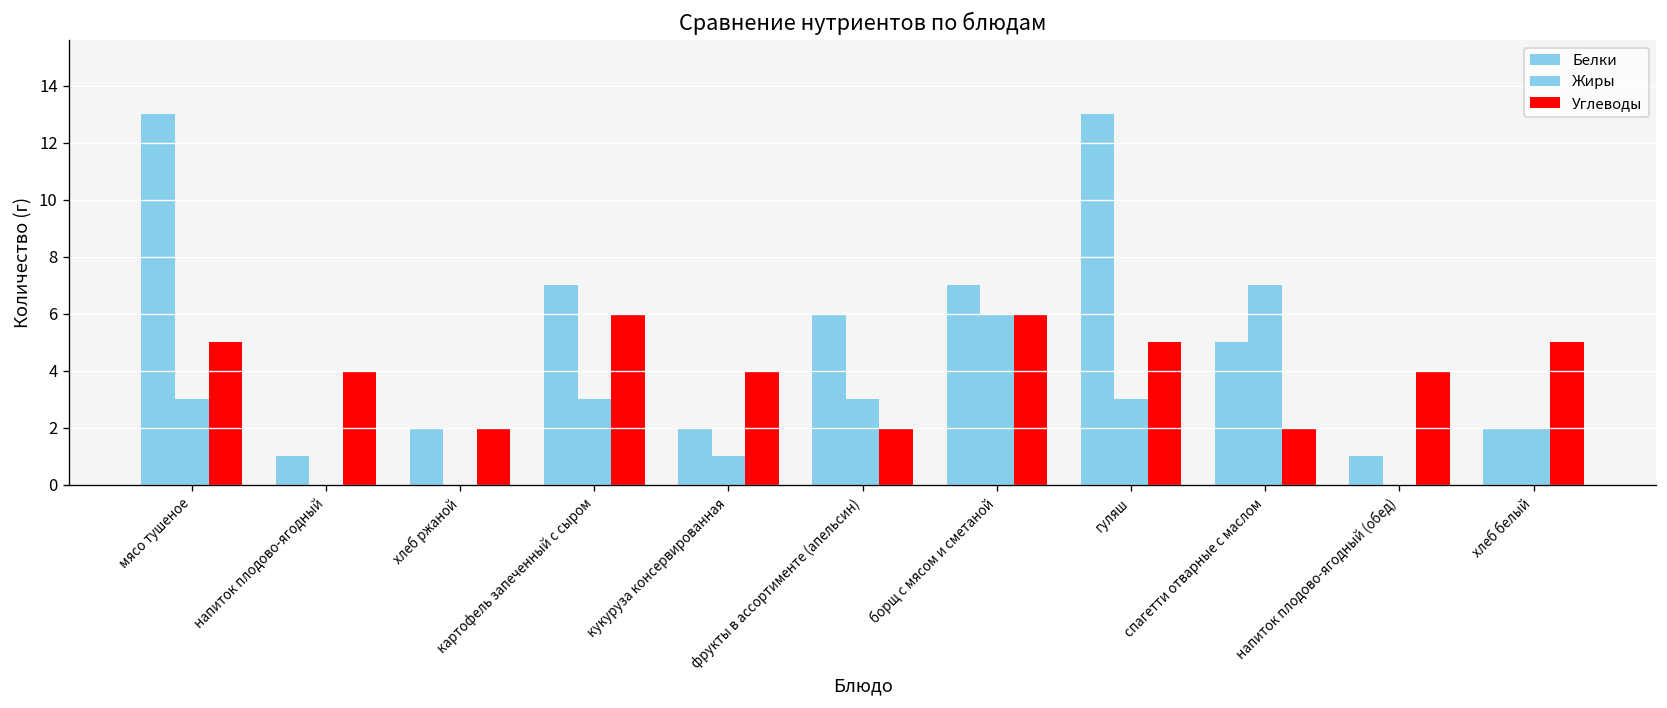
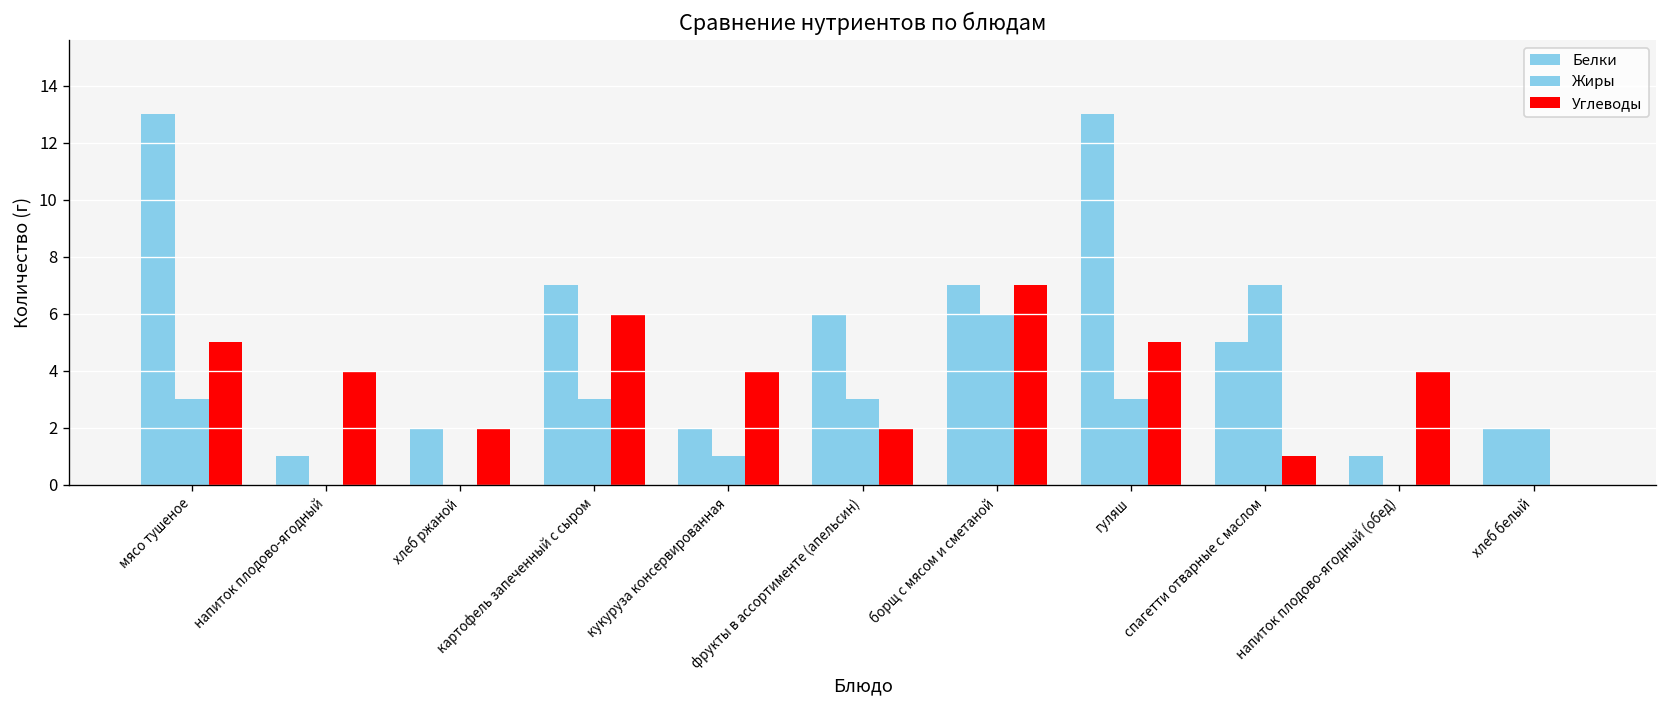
Углеводы, борщ с мясом и сметаной: 6 -> 7
Углеводы, спагетти отварные с маслом: 2 -> 1
Углеводы, хлеб белый: 5 -> 0
